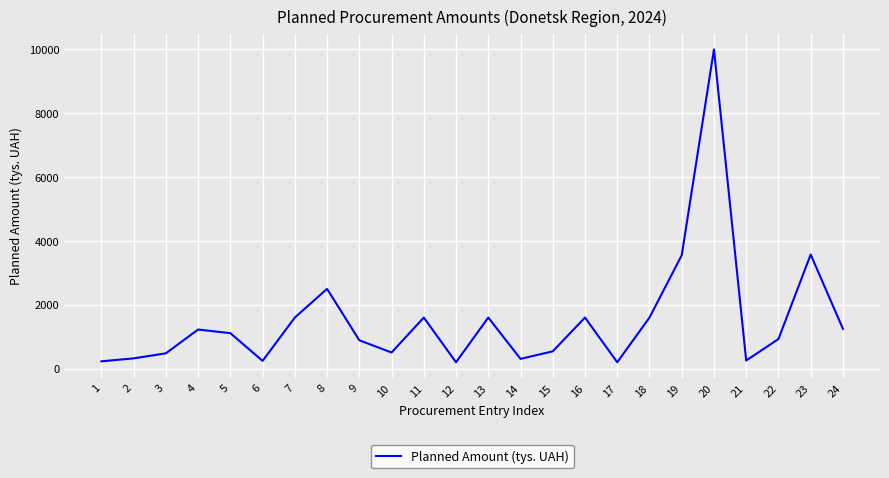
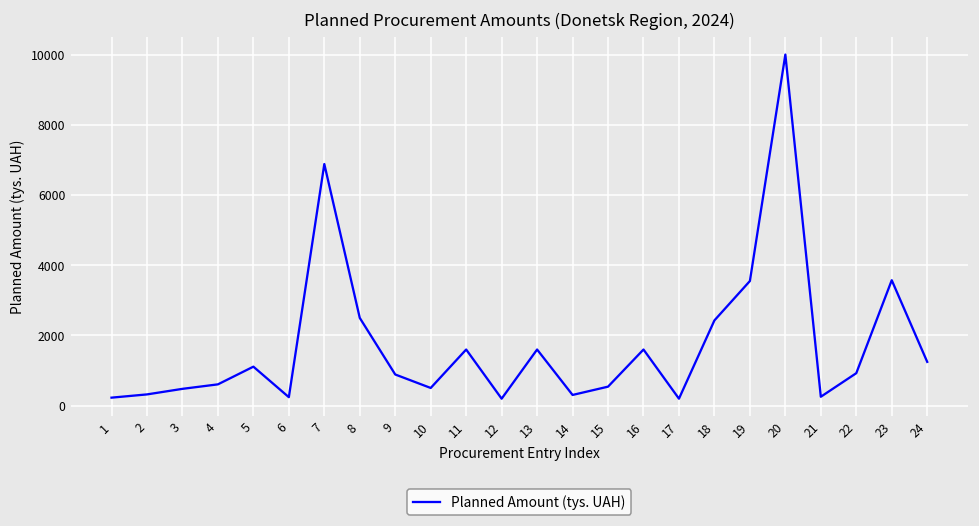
4: 1200 -> 600
7: 1600 -> 6900
18: 1600 -> 2400
